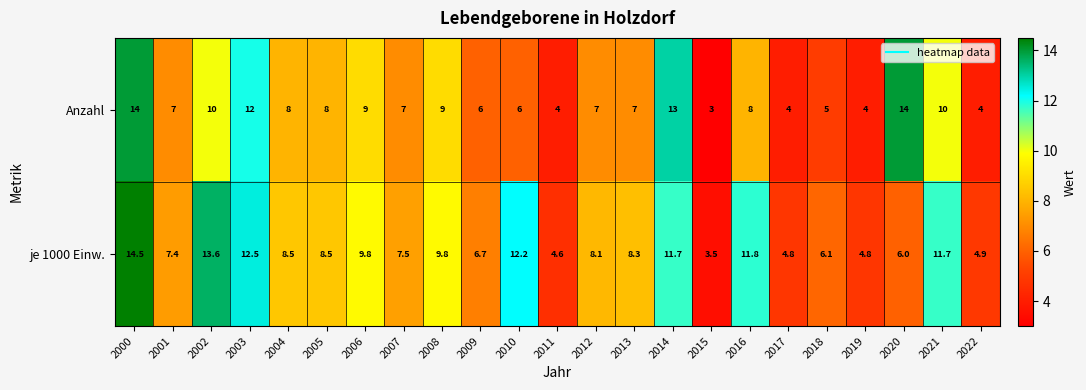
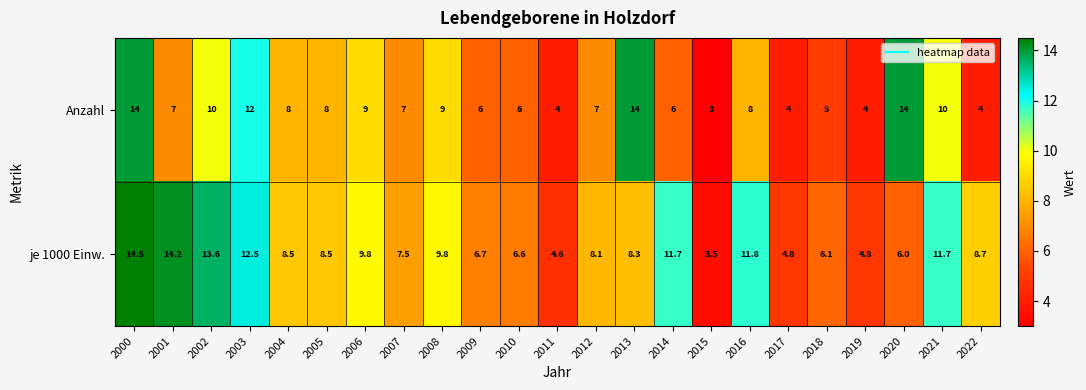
Anzahl, 2013: 7 -> 14
Anzahl, 2014: 13 -> 6
je 1000 Einw., 2001: 7.4 -> 14.2
je 1000 Einw., 2010: 12.2 -> 6.6
je 1000 Einw., 2022: 4.9 -> 8.7
